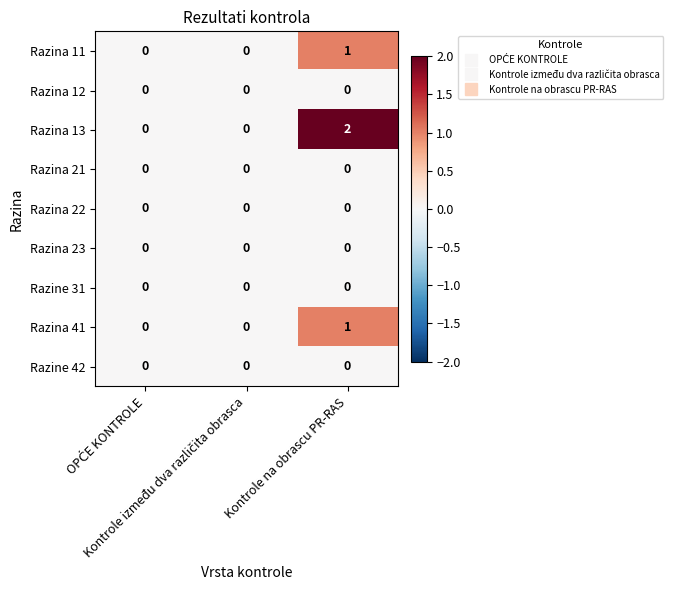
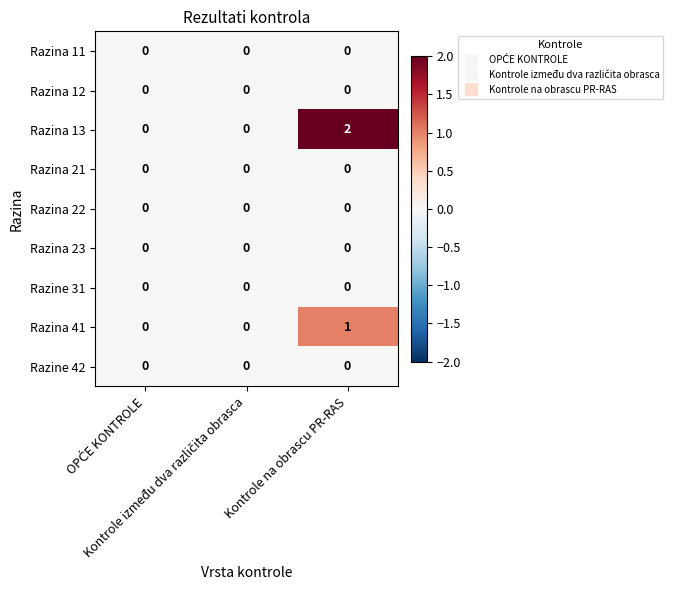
Razina 11, Kontrole na obrascu PR-RAS: 1 -> 0
